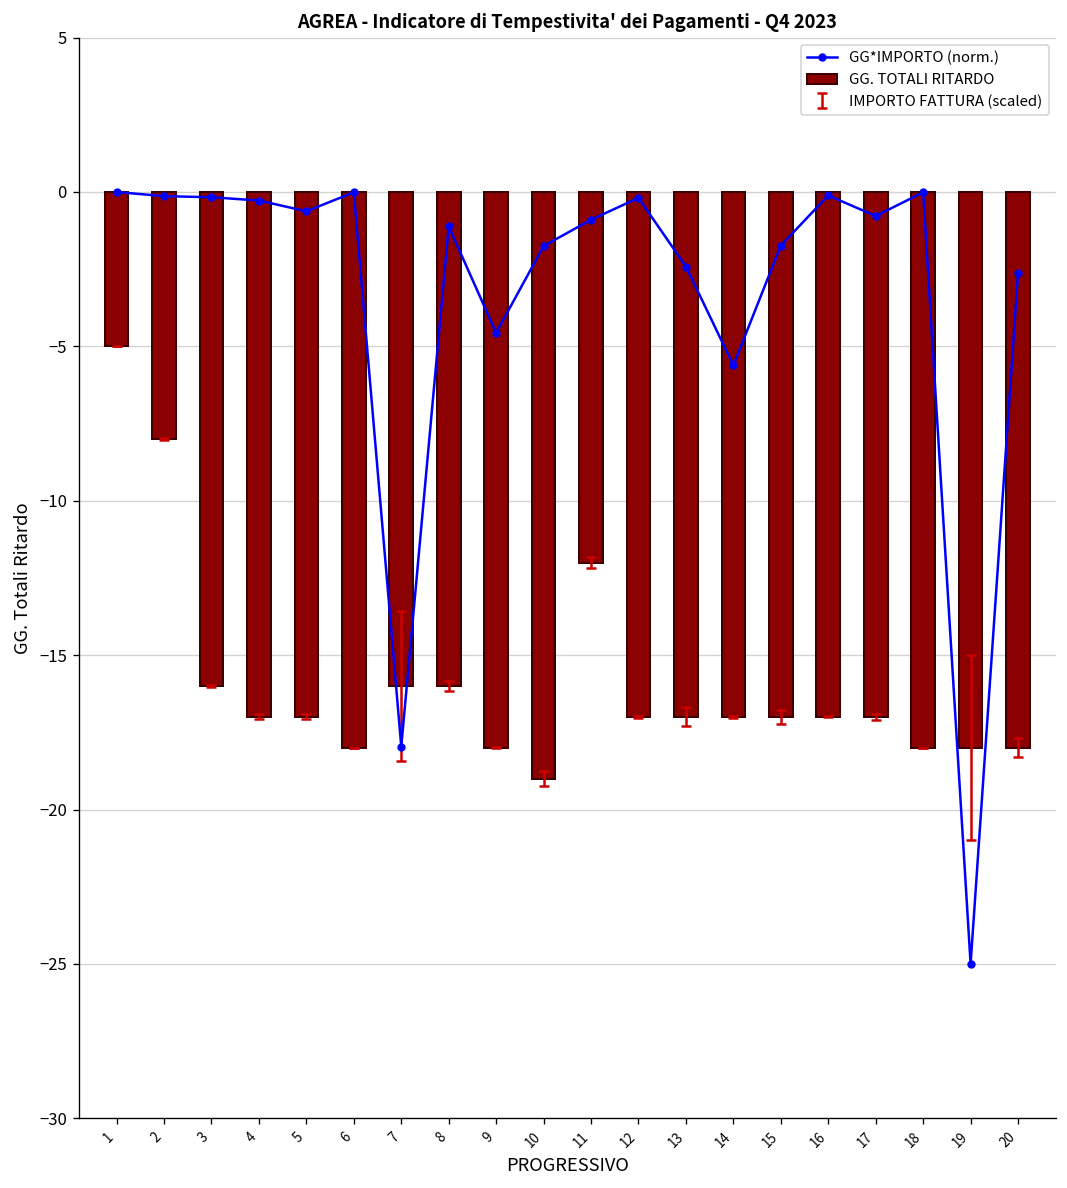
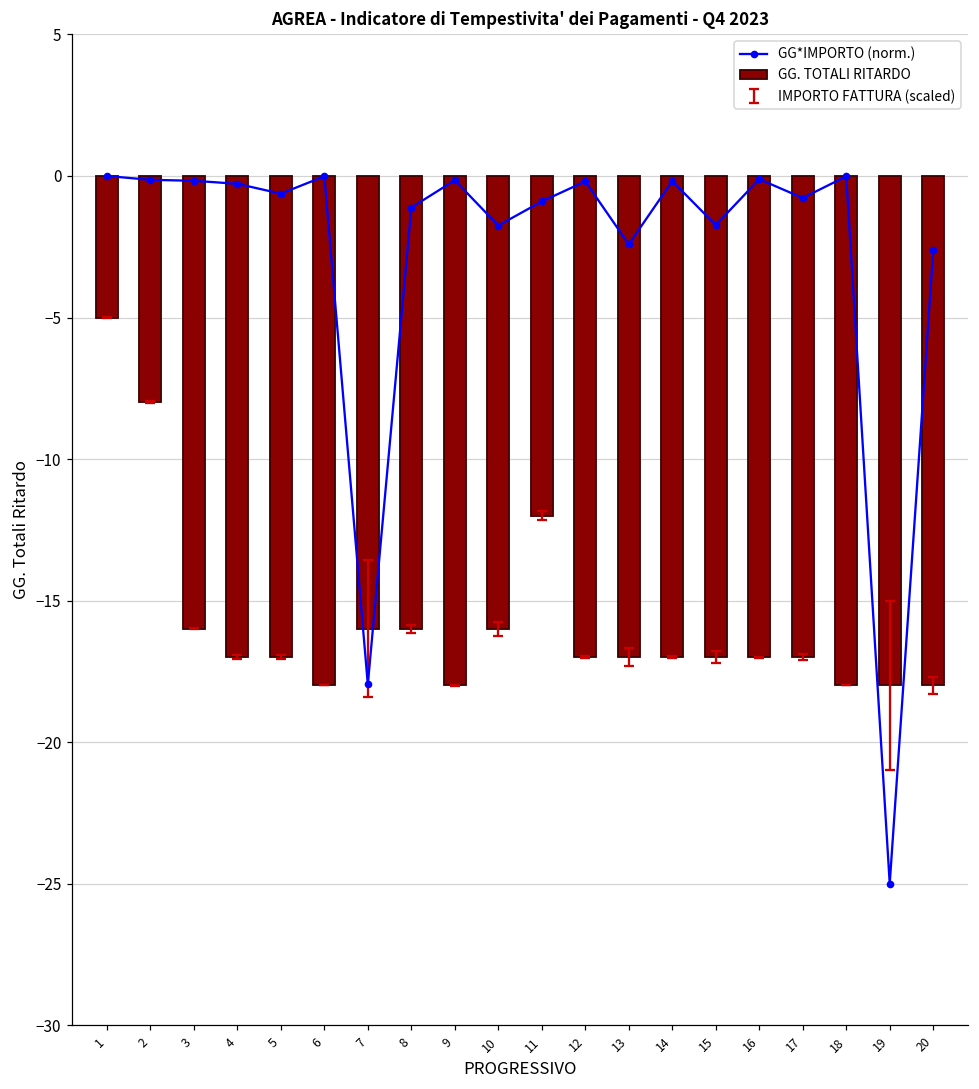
GG*IMPORTO (norm.), 9: -4.6 -> -0.2
GG. TOTALI RITARDO, 10: -19 -> -16
GG*IMPORTO (norm.), 14: -5.6 -> -0.2
